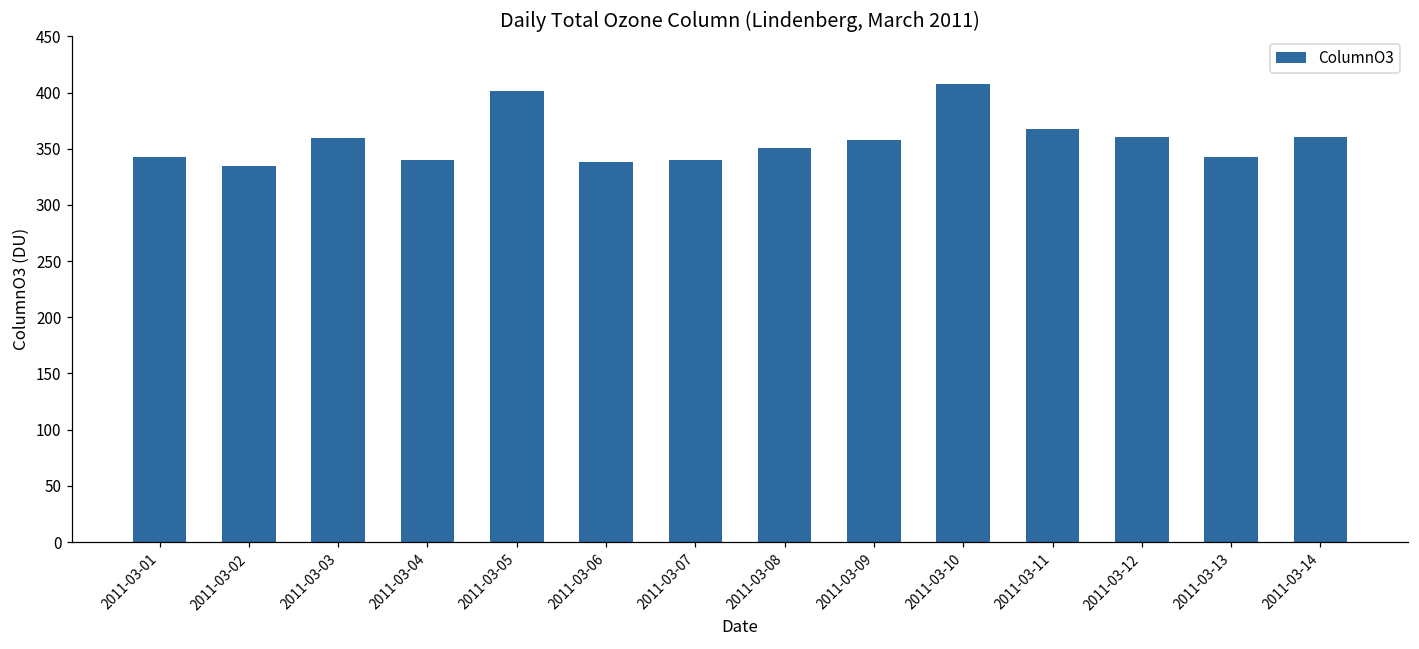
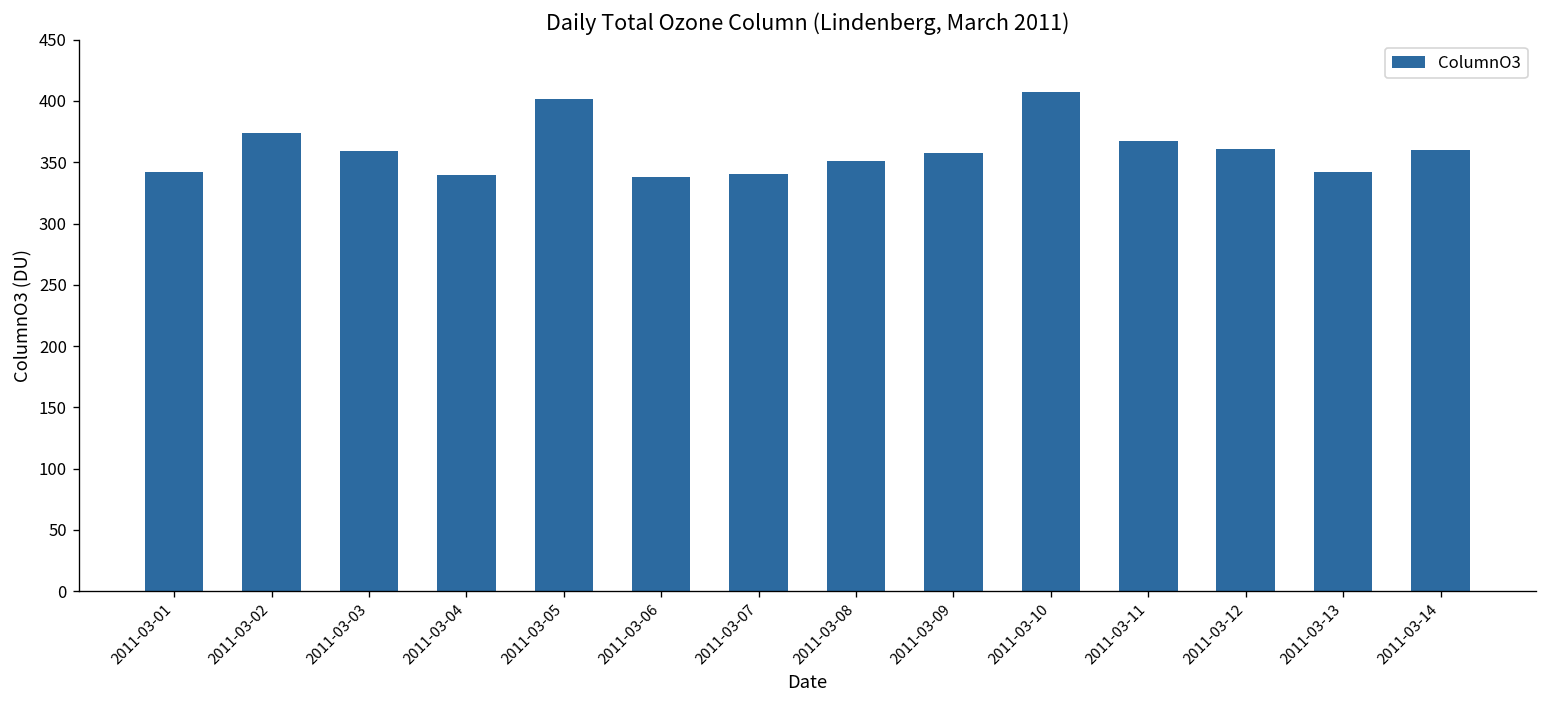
2011-03-02: 335 -> 374
